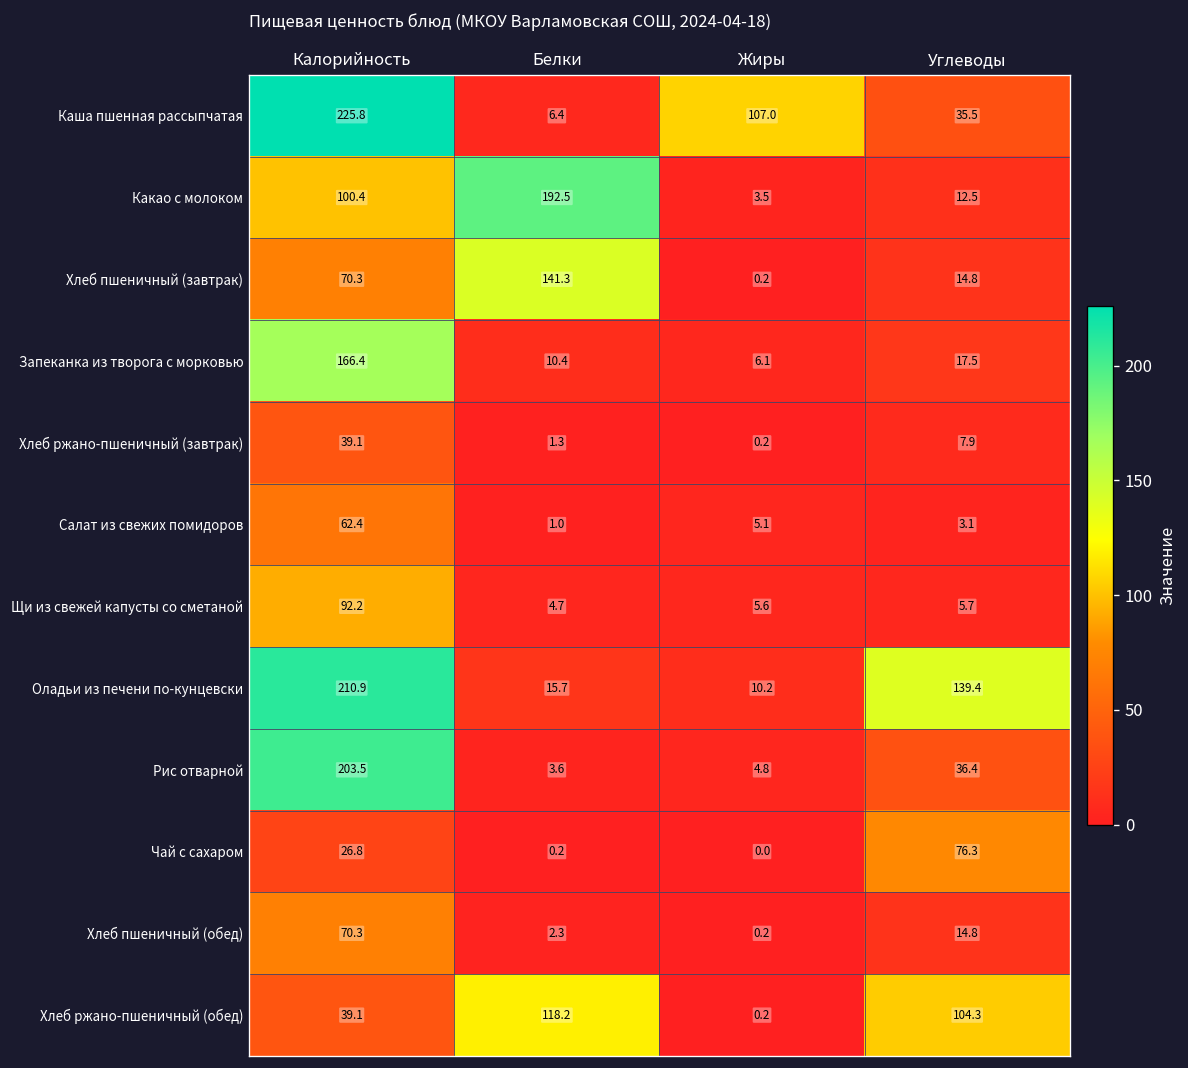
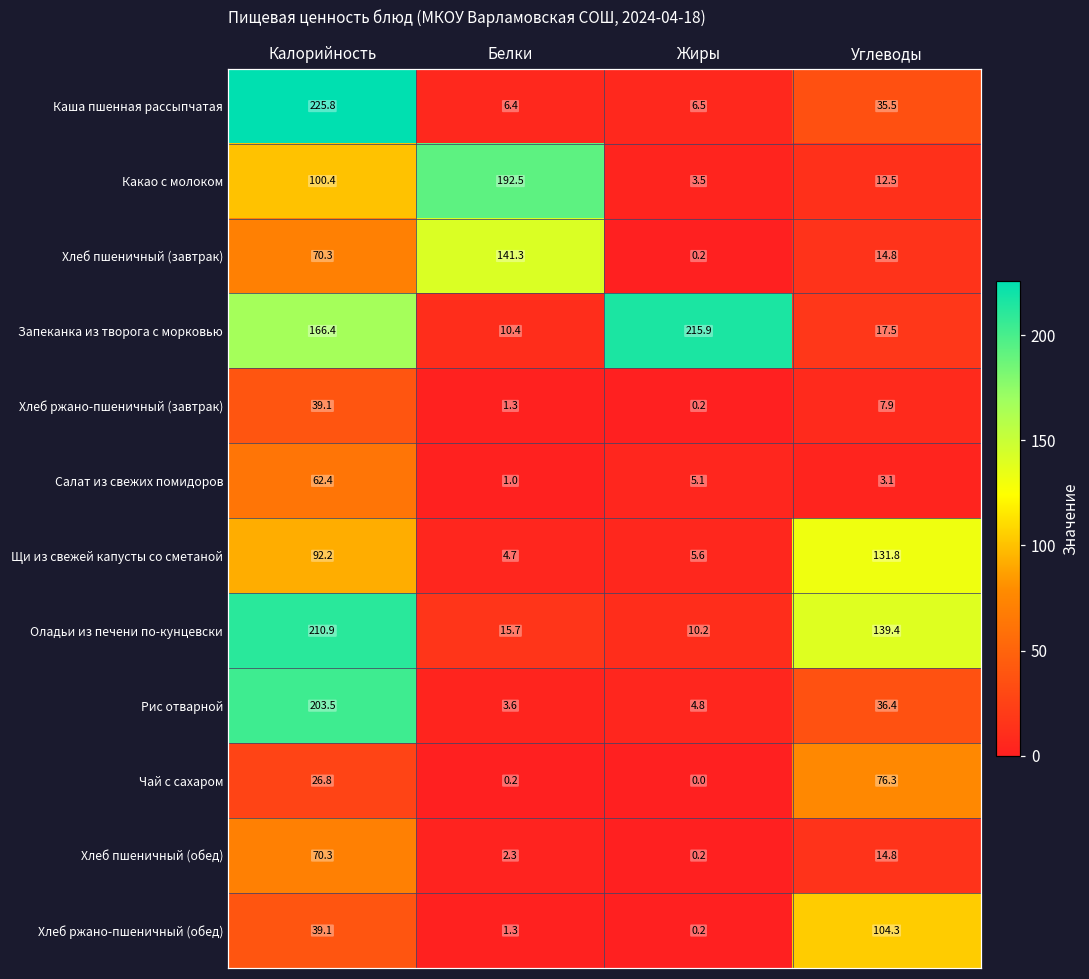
Каша пшенная рассыпчатая, Жиры: 107.0 -> 6.5
Запеканка из творога с морковью, Жиры: 6.1 -> 215.9
Щи из свежей капусты со сметаной, Углеводы: 5.7 -> 131.8
Хлеб ржано-пшеничный (обед), Белки: 118.2 -> 1.3
